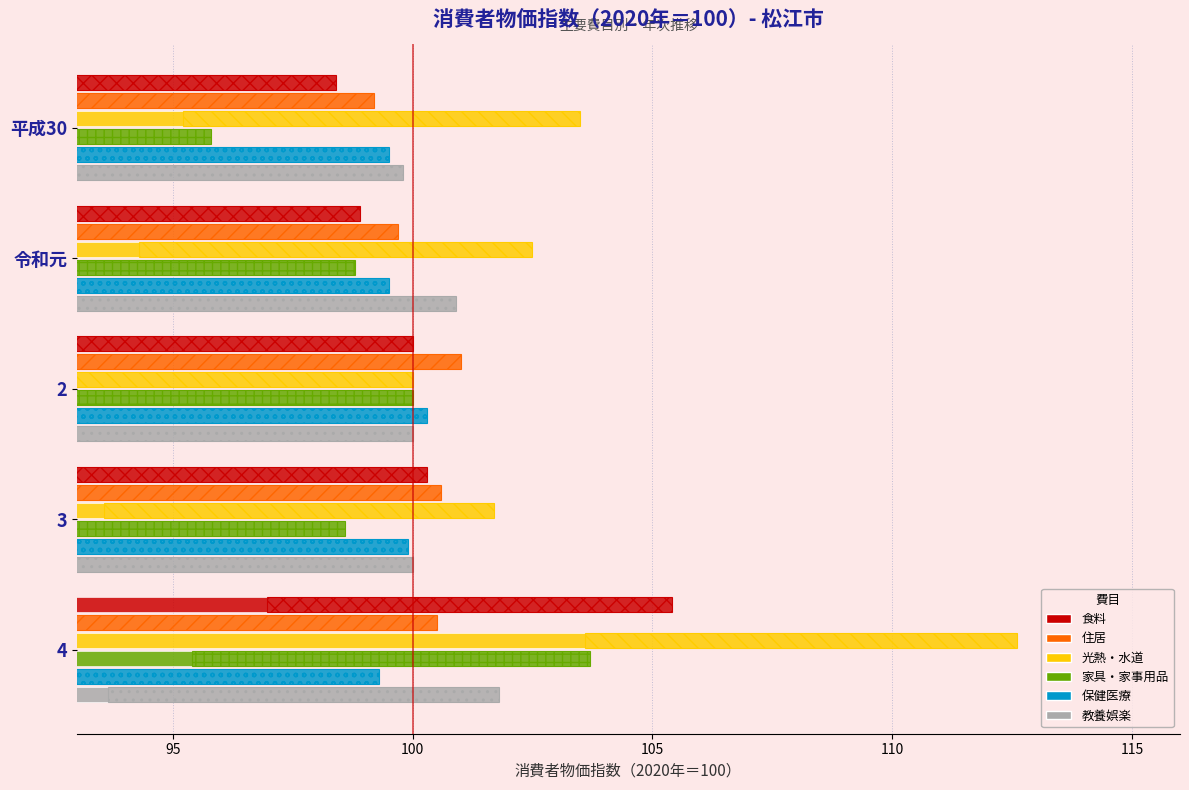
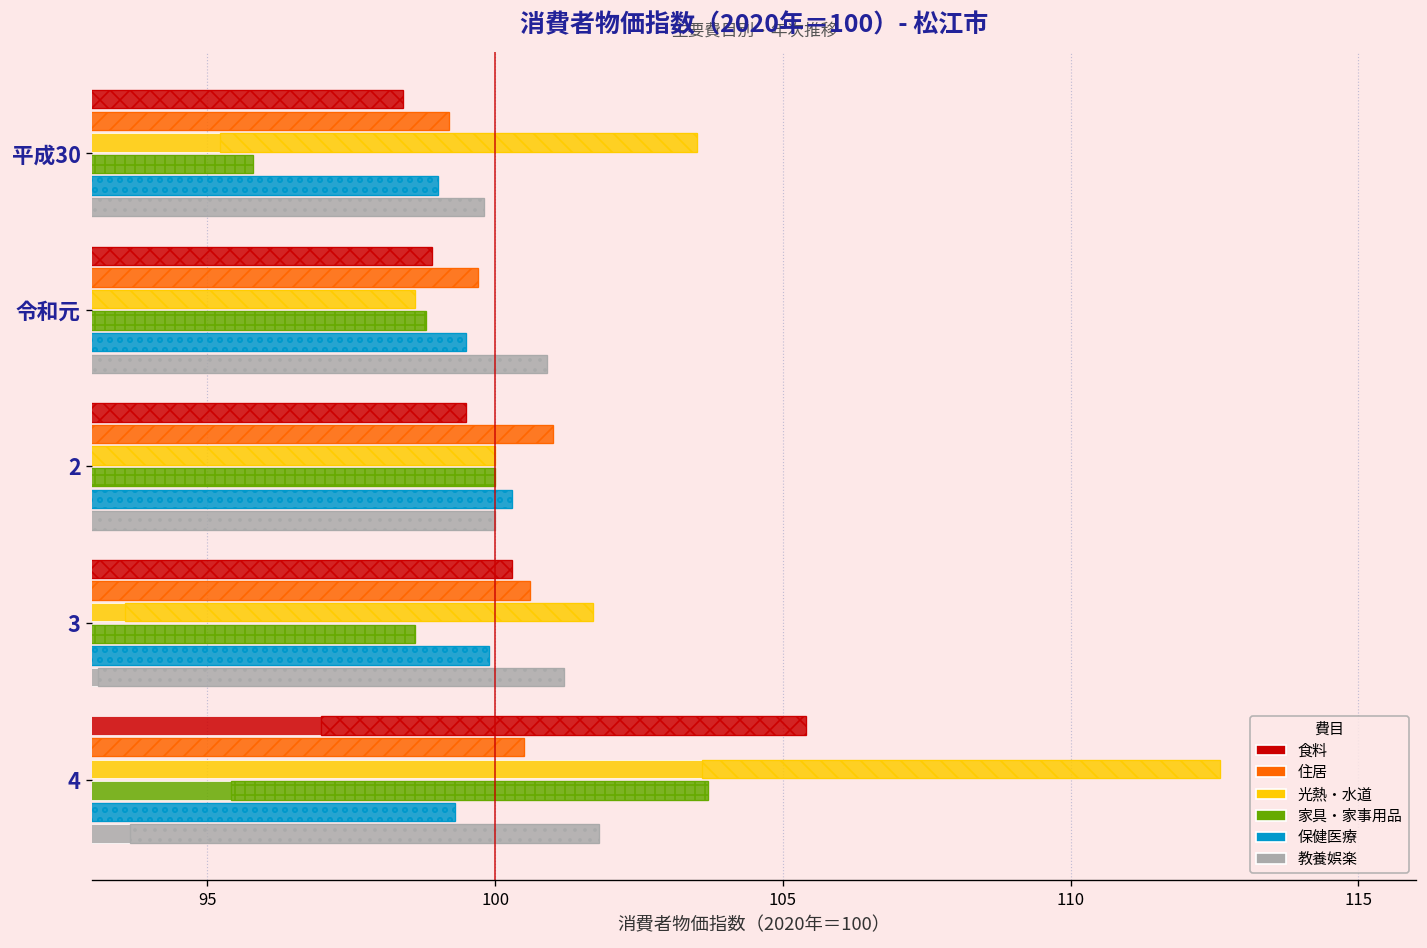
保健医療, 平成30: 99.5 -> 99.0
光熱・水道, 令和元: 102.5 -> 98.6
食料, 2: 100.0 -> 99.5
教養娯楽, 3: 100.0 -> 101.2
